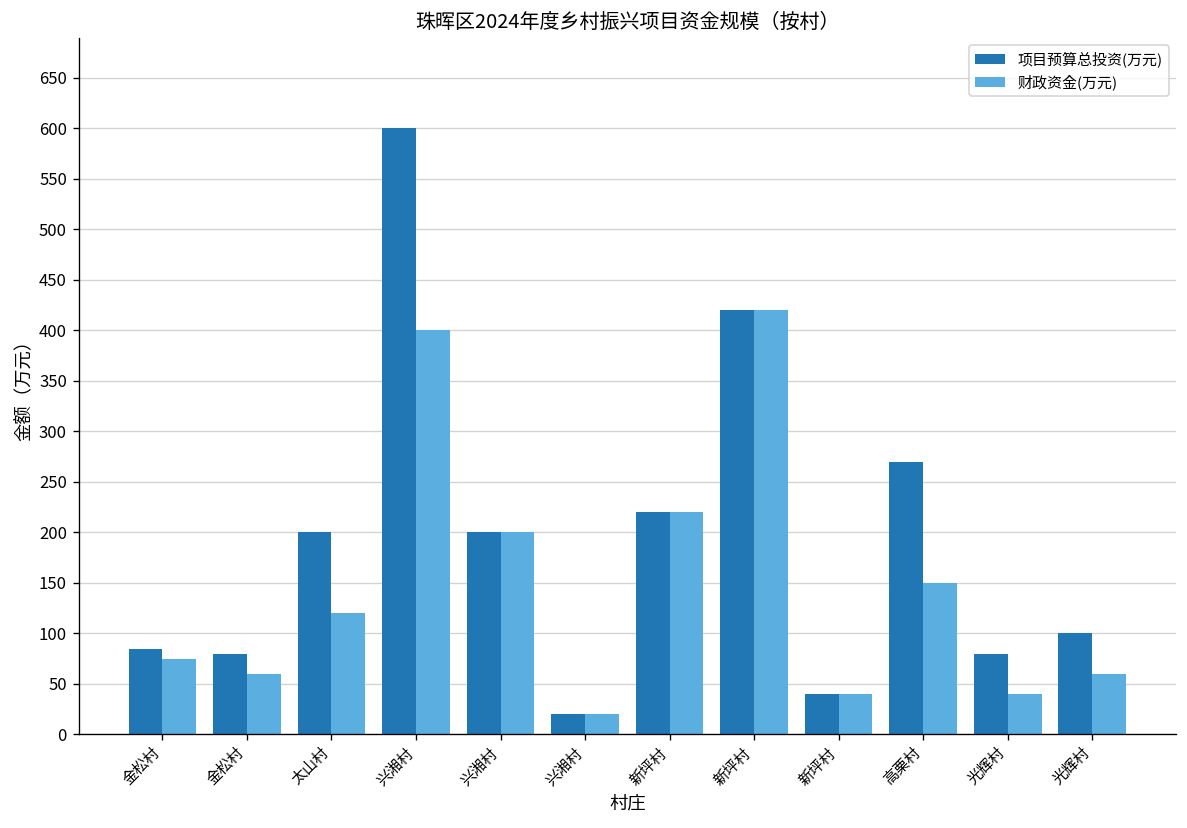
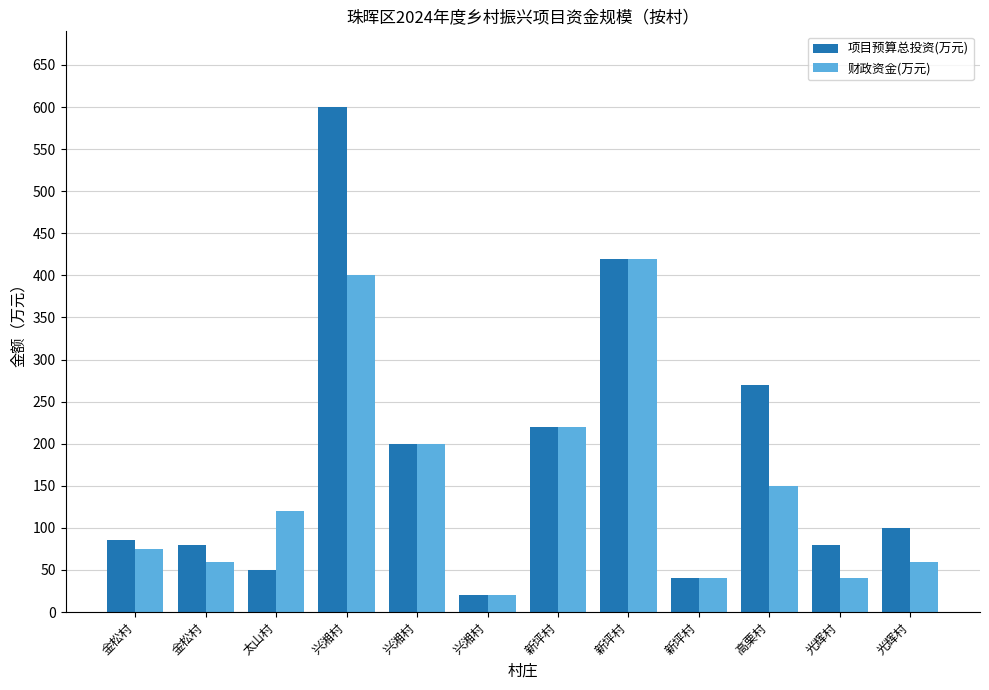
项目预算总投资(万元), 太山村: 200 -> 50
